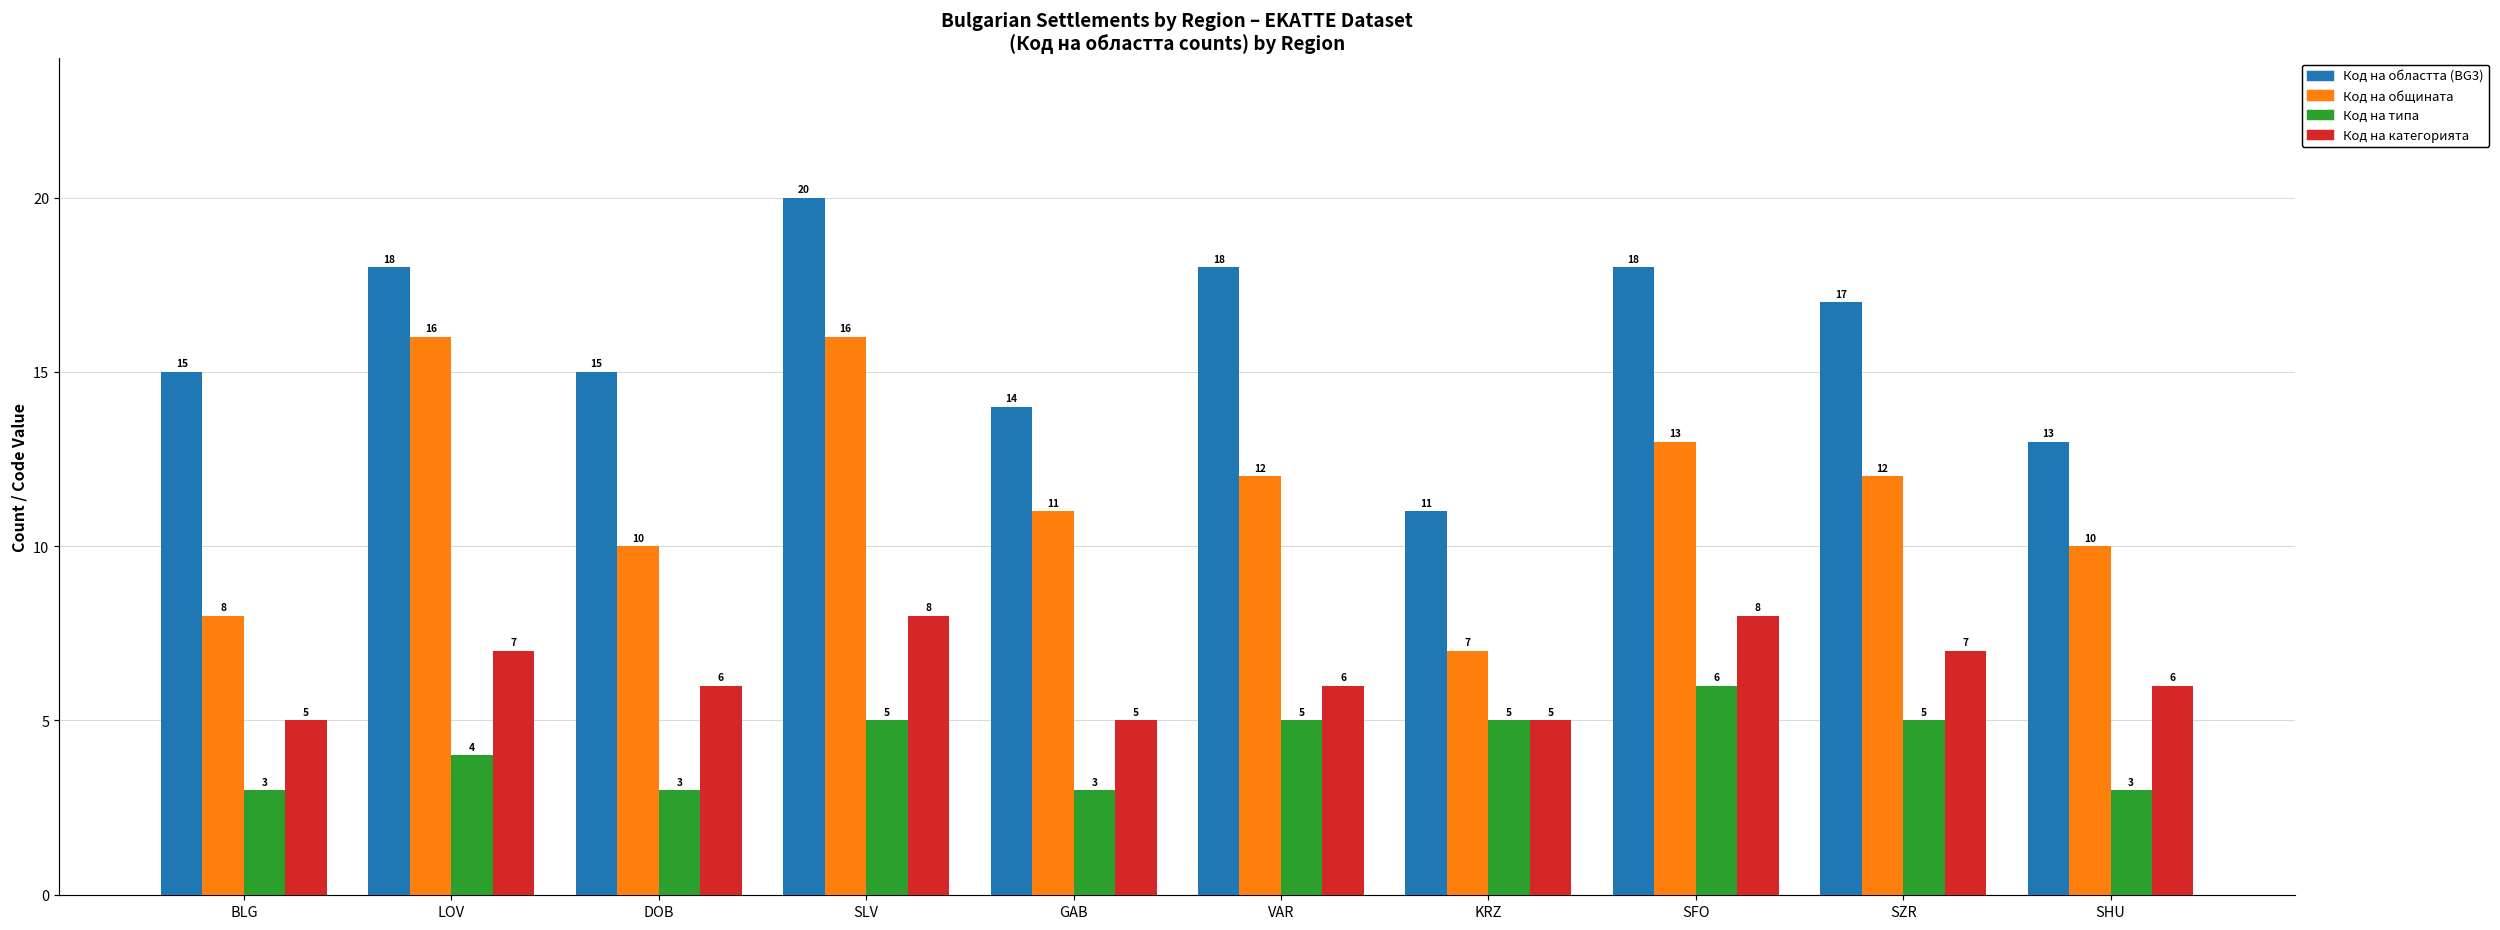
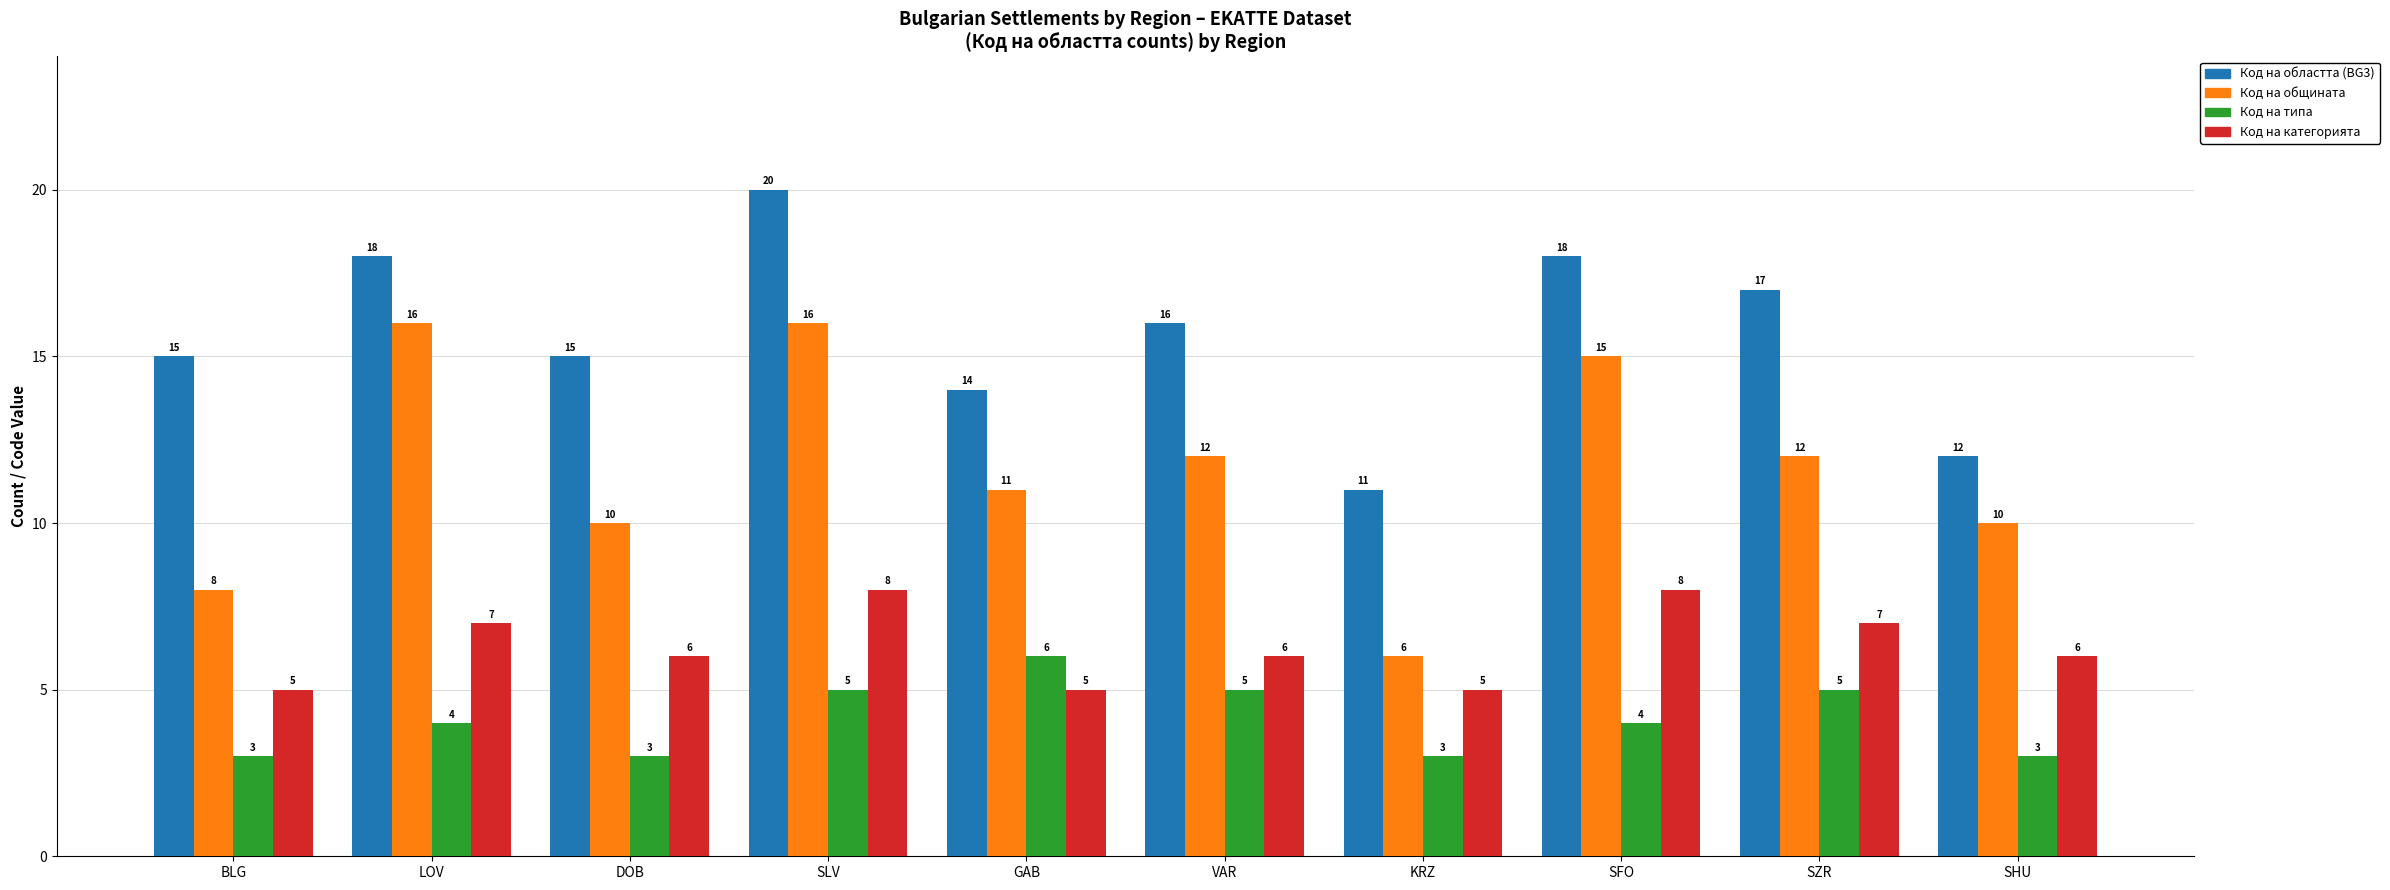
Код на типа, GAB: 3 -> 6
Код на областта (BG3), VAR: 18 -> 16
Код на общината, KRZ: 7 -> 6
Код на типа, KRZ: 5 -> 3
Код на общината, SFO: 13 -> 15
Код на типа, SFO: 6 -> 4
Код на областта (BG3), SHU: 13 -> 12
